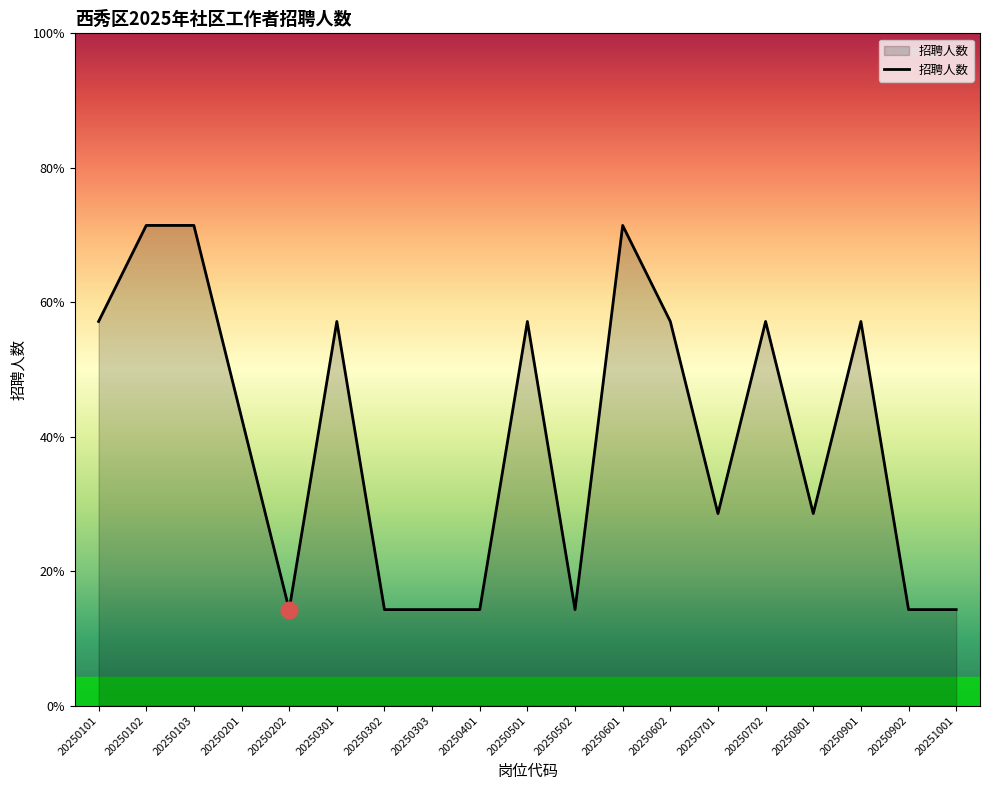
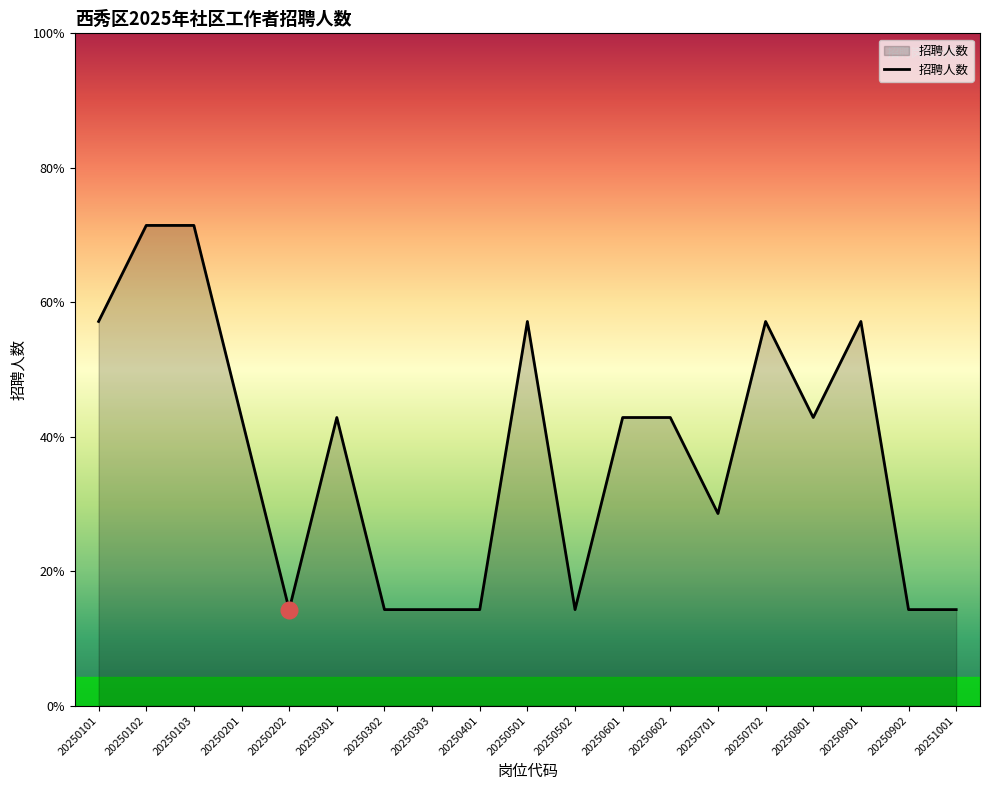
招聘人数, 20250301: 57% -> 43%
招聘人数, 20250601: 71% -> 43%
招聘人数, 20250602: 57% -> 43%
招聘人数, 20250801: 29% -> 43%
